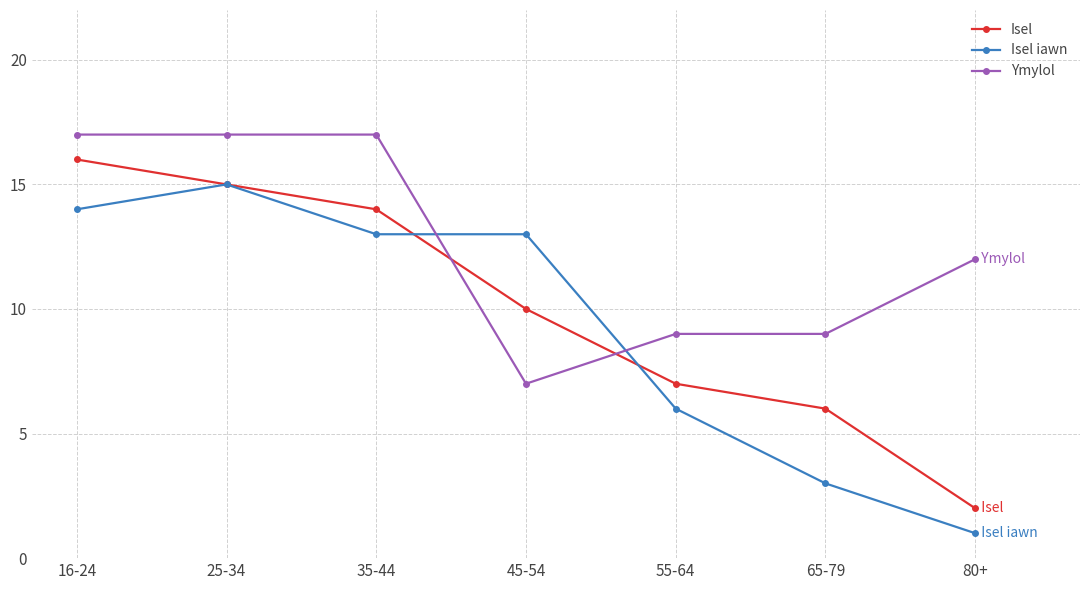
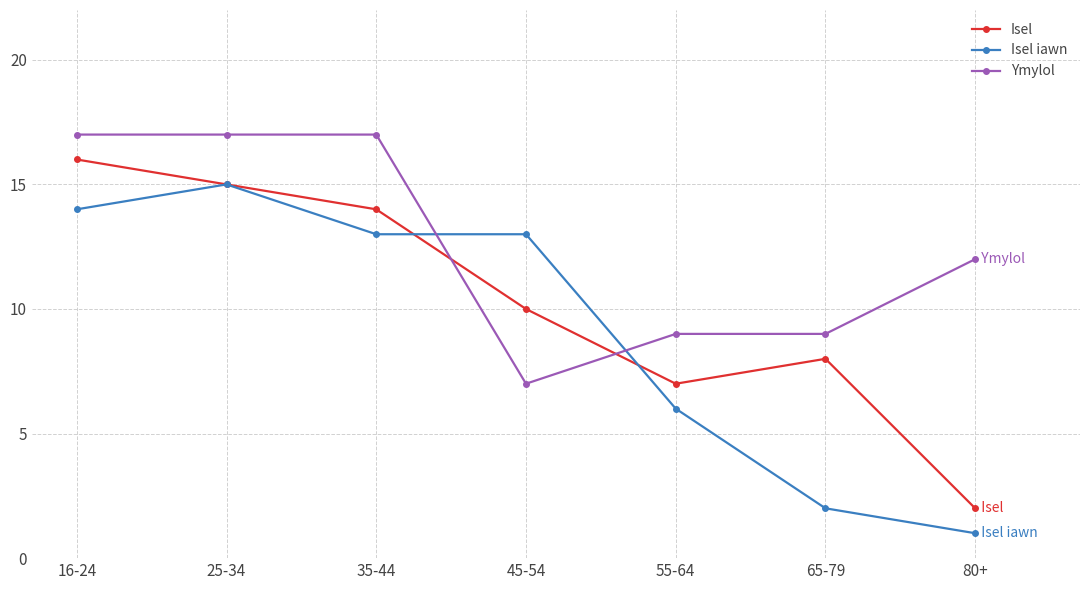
Isel, 65-79: 6 -> 8
Isel iawn, 65-79: 3 -> 2
